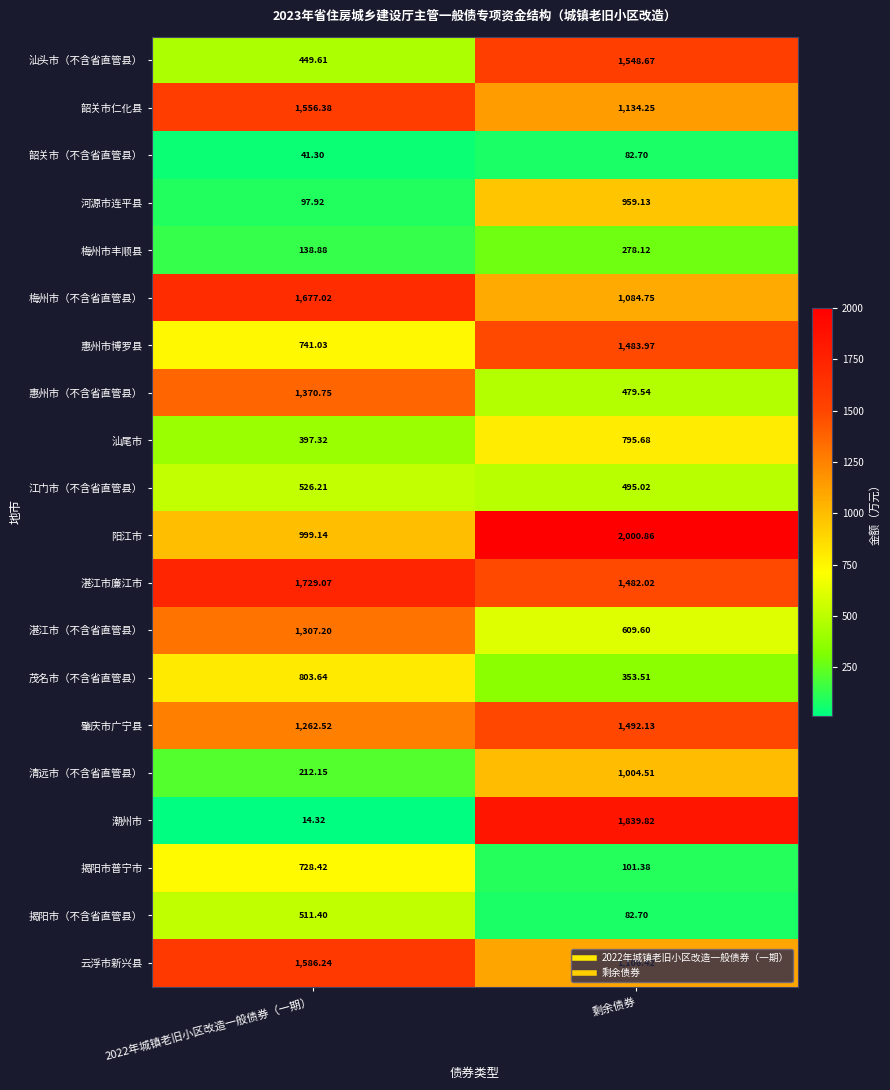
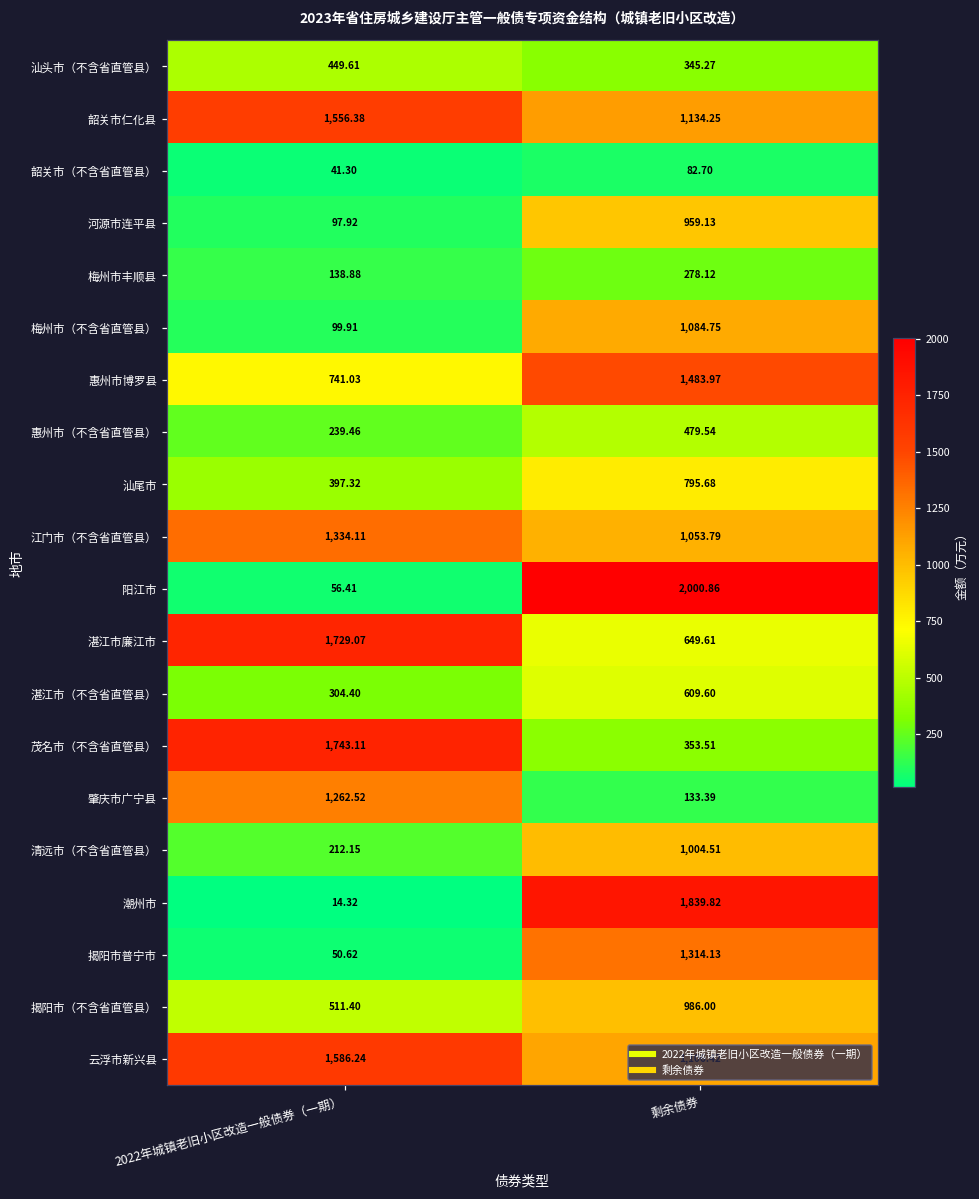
汕头市（不含省直管县）, 剩余债券: 1,548.67 -> 345.27
梅州市（不含省直管县）, 2022年城镇老旧小区改造一般债券（一期）: 1,677.02 -> 99.91
惠州市（不含省直管县）, 2022年城镇老旧小区改造一般债券（一期）: 1,370.75 -> 239.46
江门市（不含省直管县）, 2022年城镇老旧小区改造一般债券（一期）: 526.21 -> 1,334.11
江门市（不含省直管县）, 剩余债券: 495.02 -> 1,053.79
阳江市, 2022年城镇老旧小区改造一般债券（一期）: 999.14 -> 56.41
湛江市廉江市, 剩余债券: 1,482.02 -> 649.61
湛江市（不含省直管县）, 2022年城镇老旧小区改造一般债券（一期）: 1,307.20 -> 304.40
茂名市（不含省直管县）, 2022年城镇老旧小区改造一般债券（一期）: 803.64 -> 1,743.11
肇庆市广宁县, 剩余债券: 1,492.13 -> 133.39
揭阳市普宁市, 2022年城镇老旧小区改造一般债券（一期）: 728.42 -> 50.62
揭阳市普宁市, 剩余债券: 101.38 -> 1,314.13
揭阳市（不含省直管县）, 剩余债券: 82.70 -> 986.00
